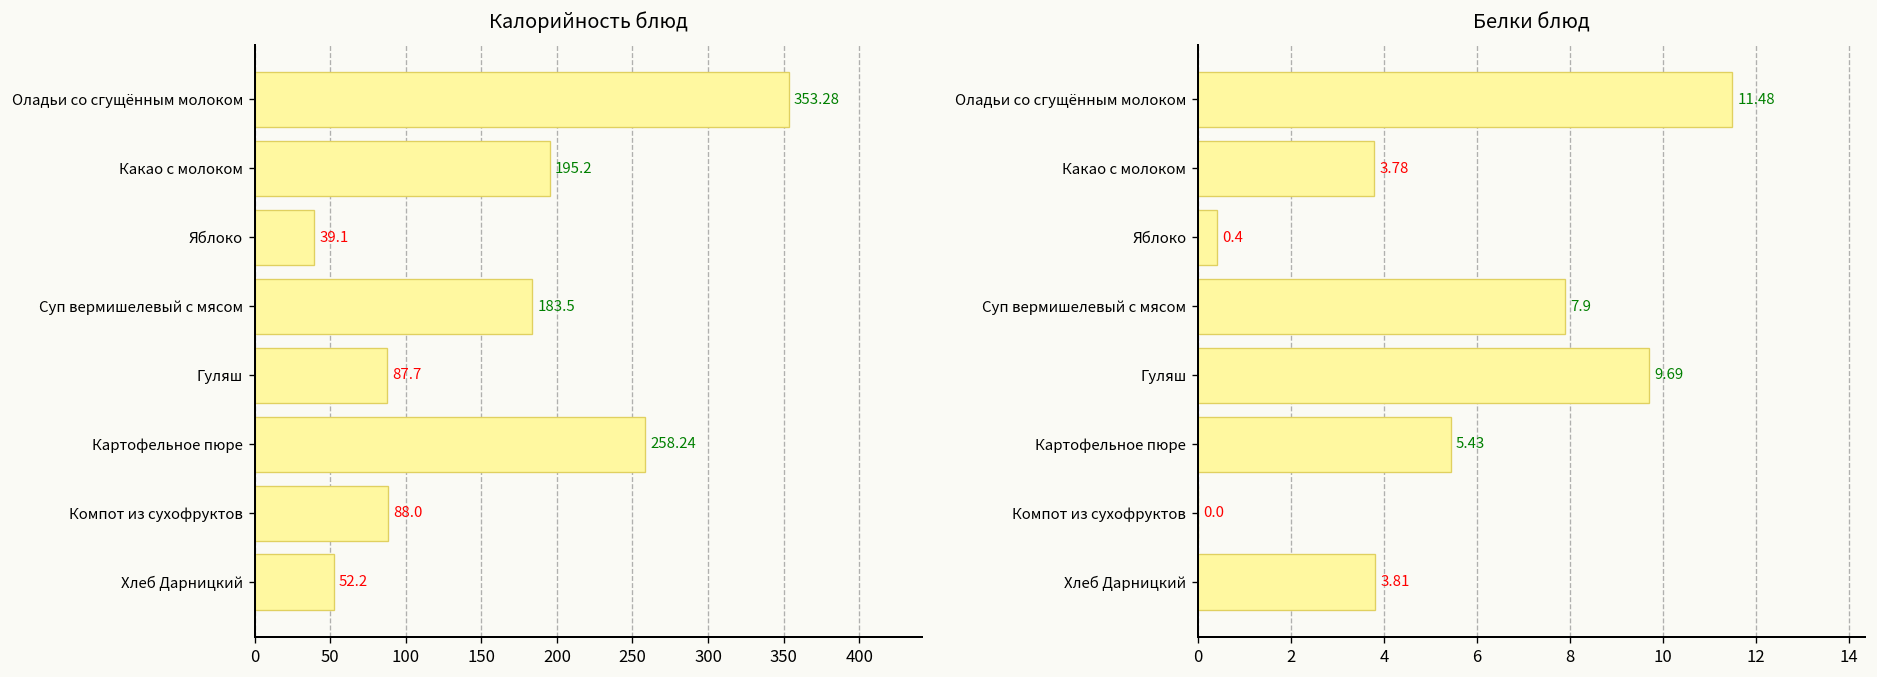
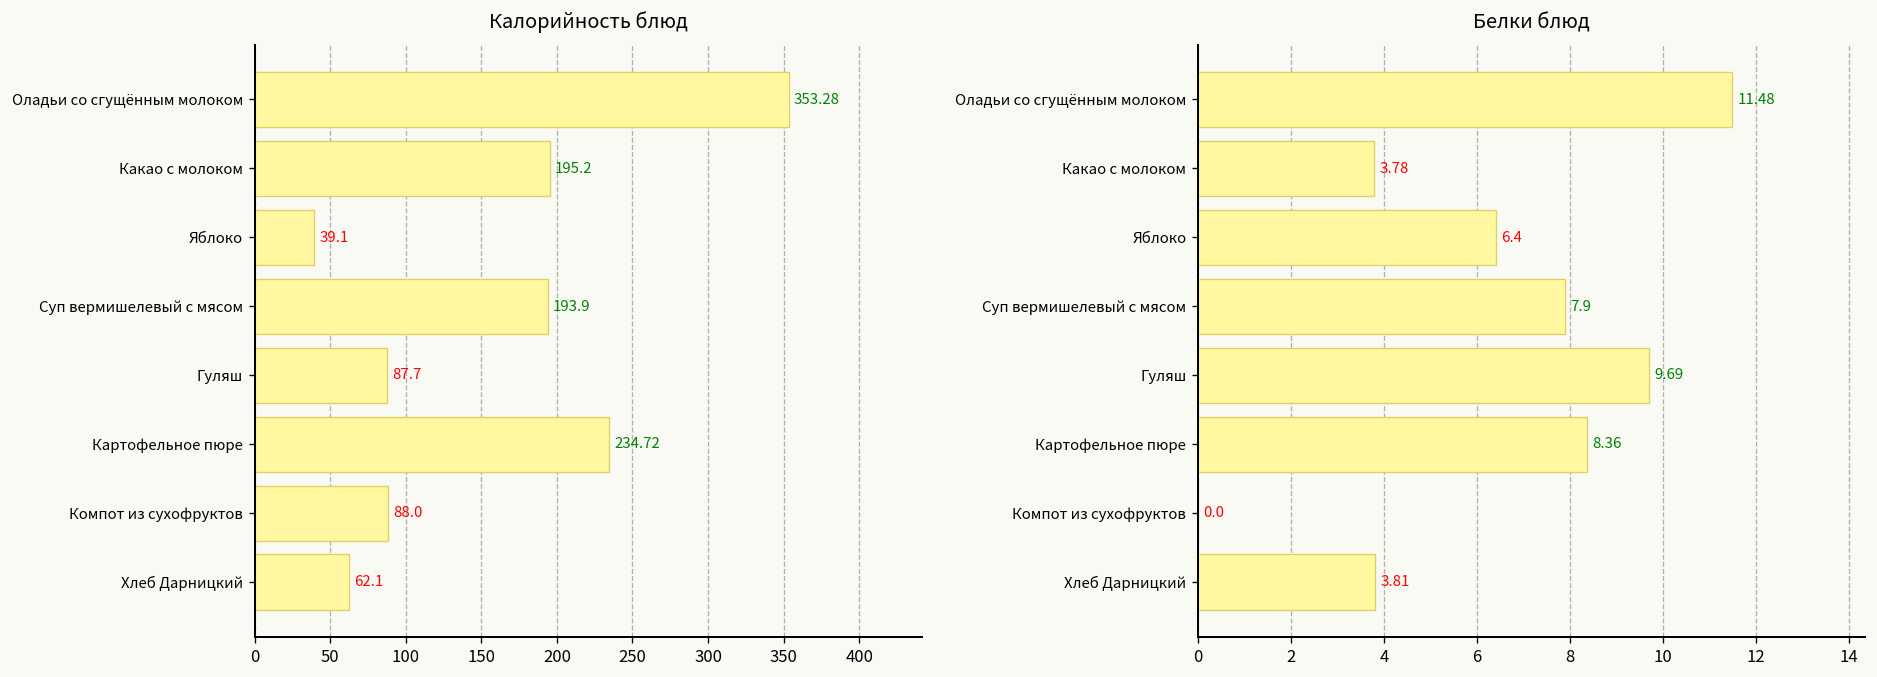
Калорийность блюд, Суп вермишелевый с мясом: 183.5 -> 193.9
Калорийность блюд, Картофельное пюре: 258.24 -> 234.72
Калорийность блюд, Хлеб Дарницкий: 52.2 -> 62.1
Белки блюд, Яблоко: 0.4 -> 6.4
Белки блюд, Картофельное пюре: 5.43 -> 8.36
